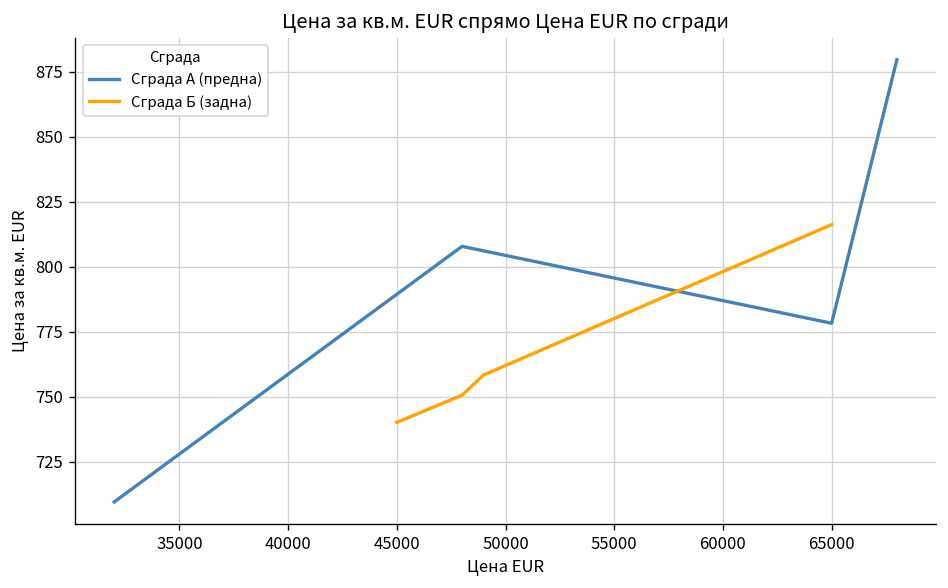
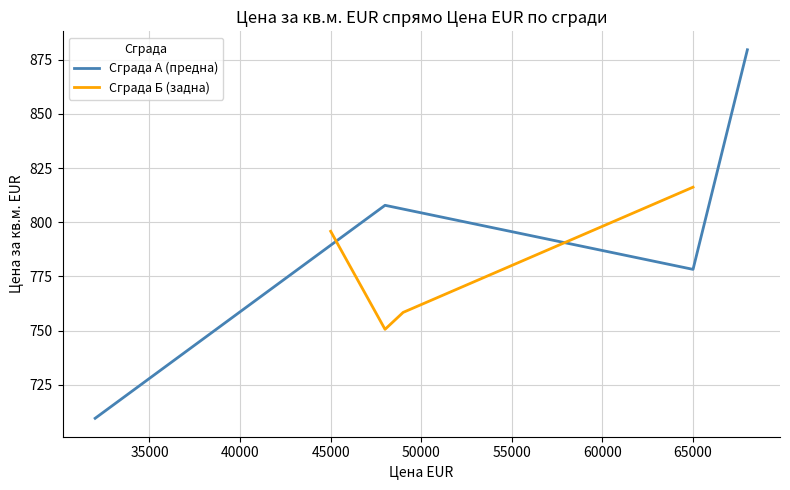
Сграда Б (задна), 45000: 740 -> 796
